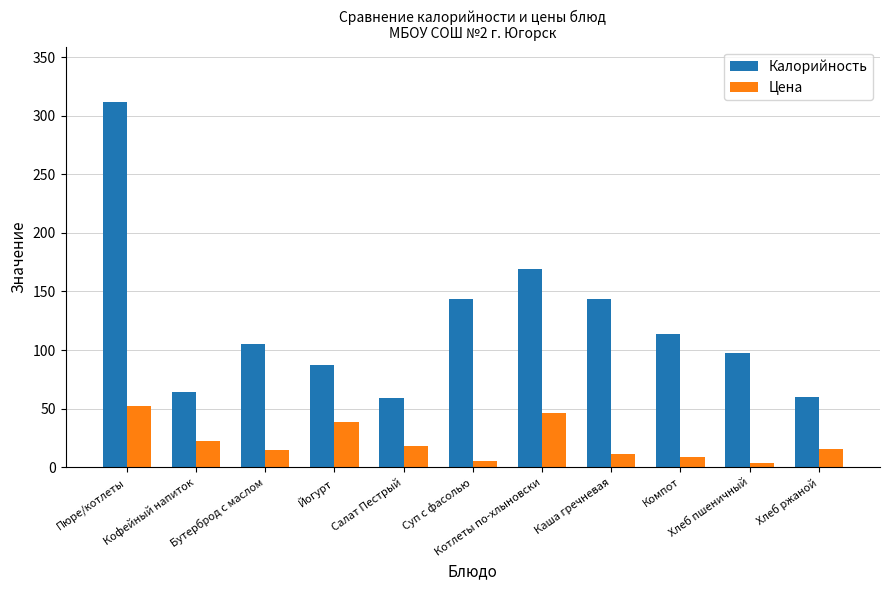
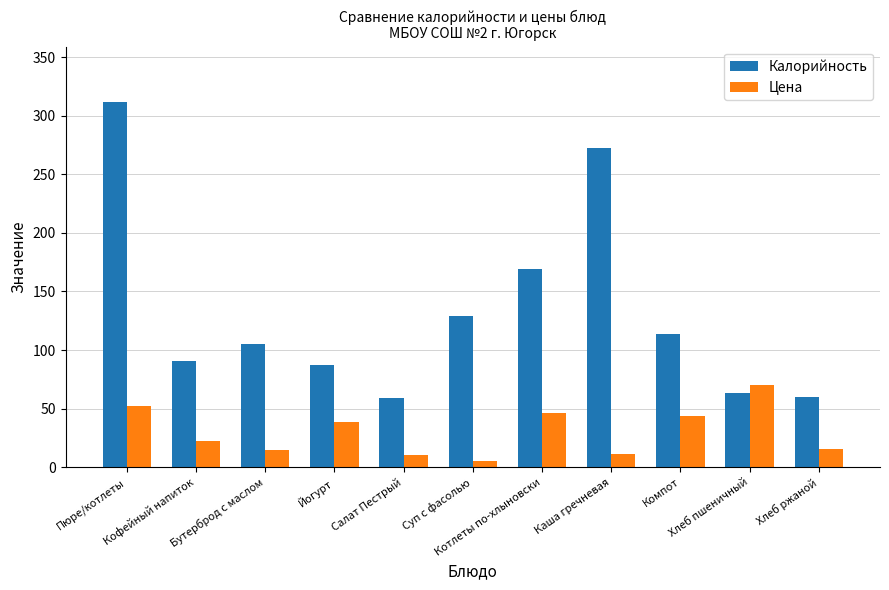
Калорийность, Кофейный напиток: 64 -> 91
Цена, Салат Пестрый: 19 -> 11
Калорийность, Суп с фасолью: 144 -> 129
Калорийность, Каша гречневая: 144 -> 272
Цена, Компот: 9 -> 43
Калорийность, Хлеб пшеничный: 97 -> 63
Цена, Хлеб пшеничный: 4 -> 71
